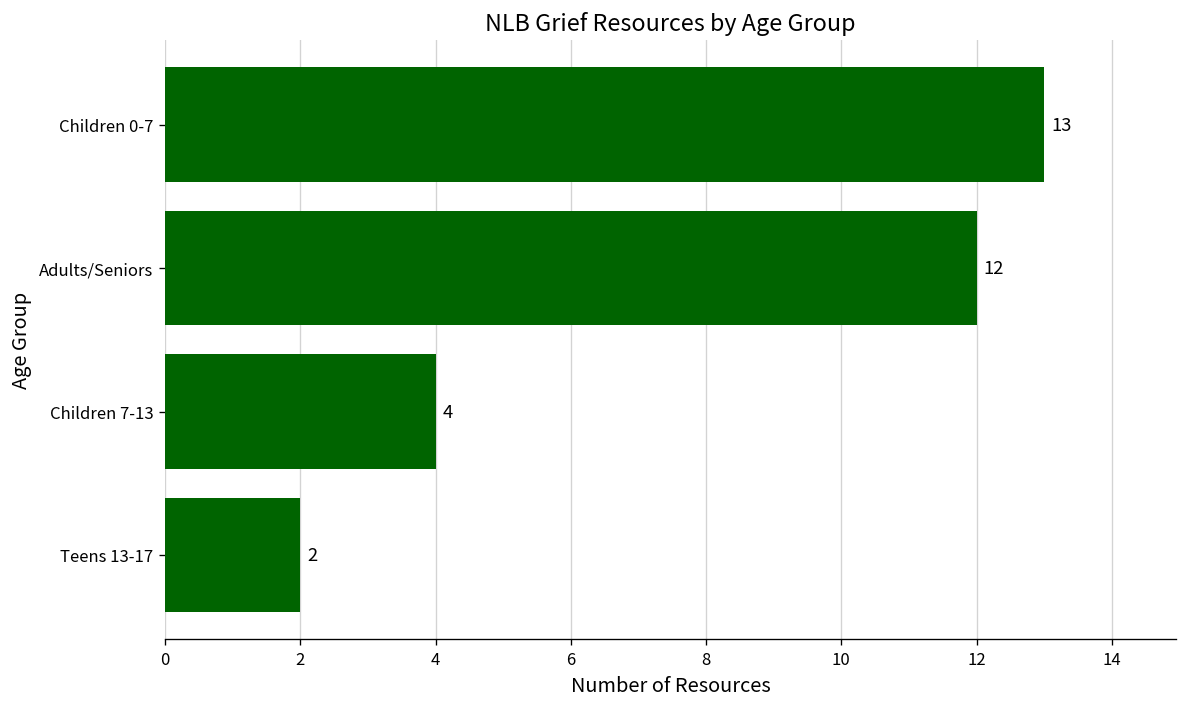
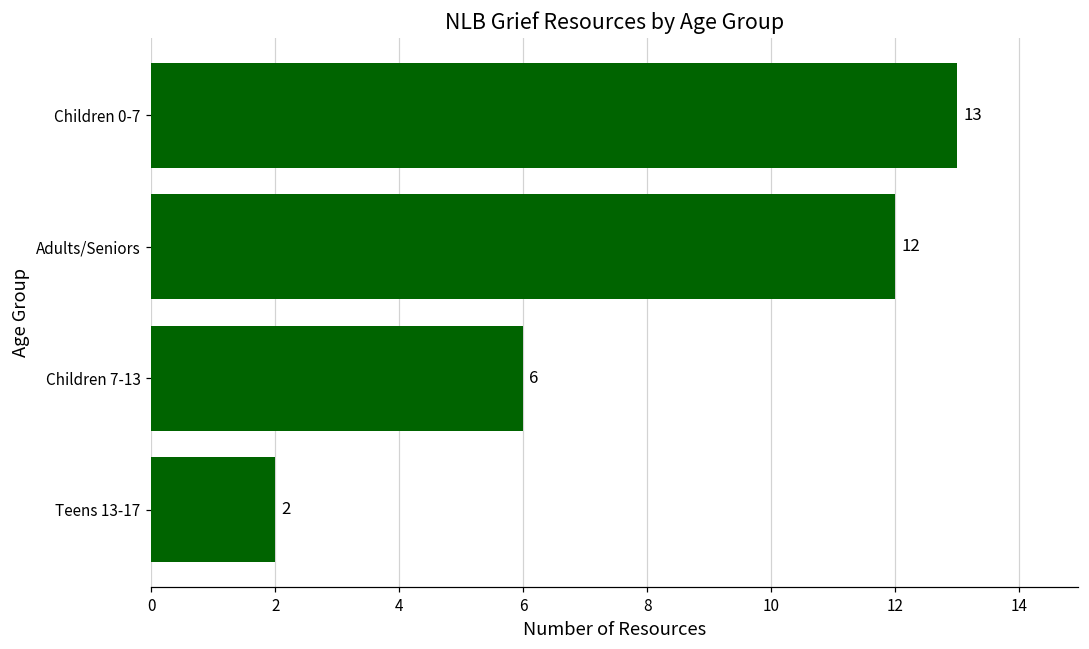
Children 7-13: 4 -> 6
